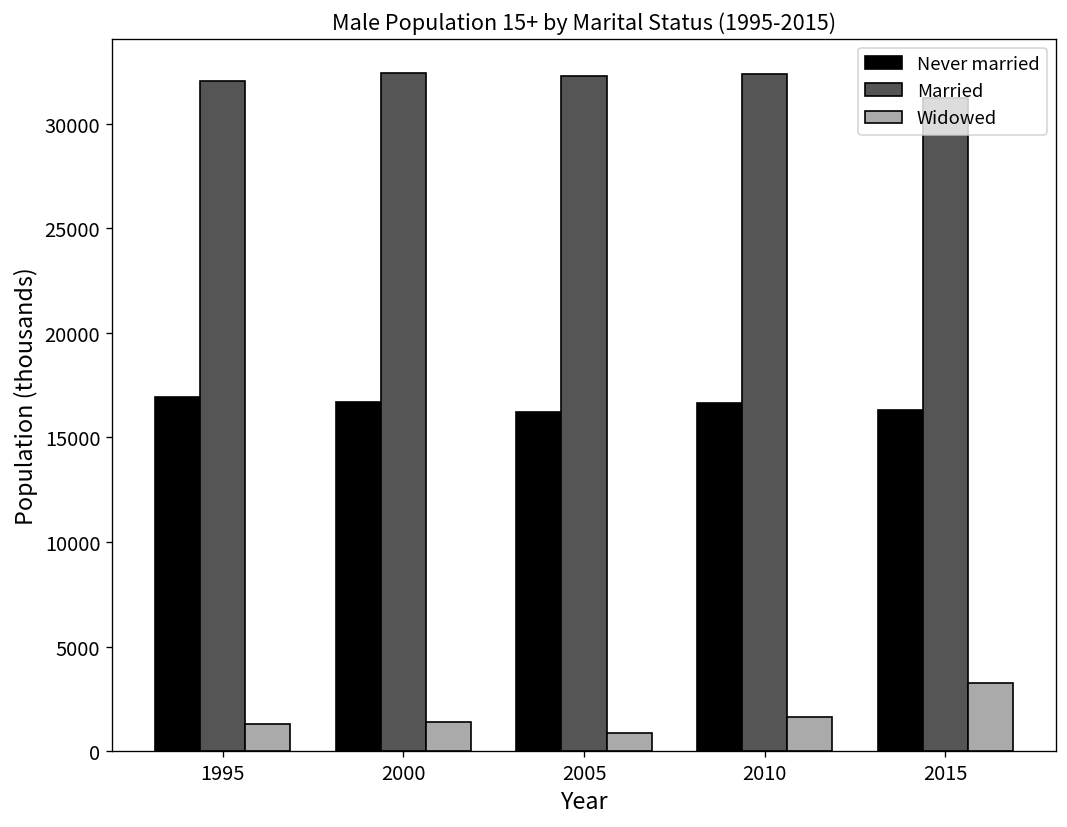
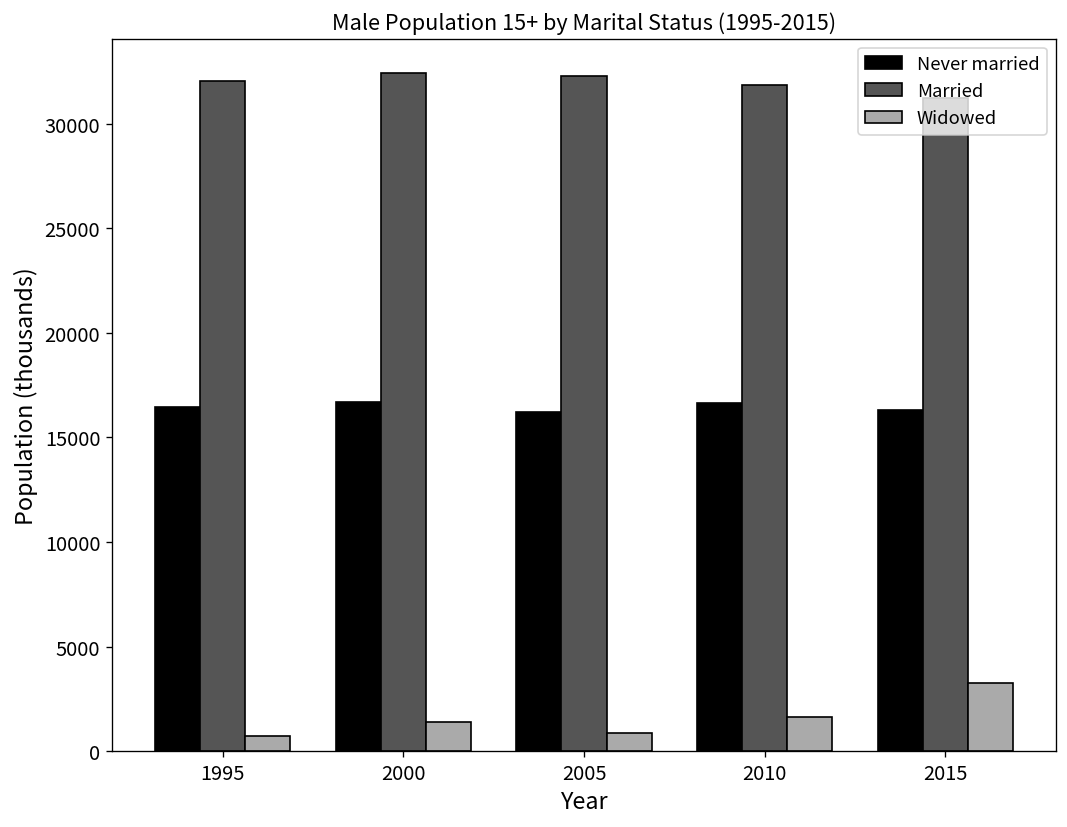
Never married, 1995: 16900 -> 16400
Widowed, 1995: 1300 -> 700
Married, 2010: 32400 -> 31900
